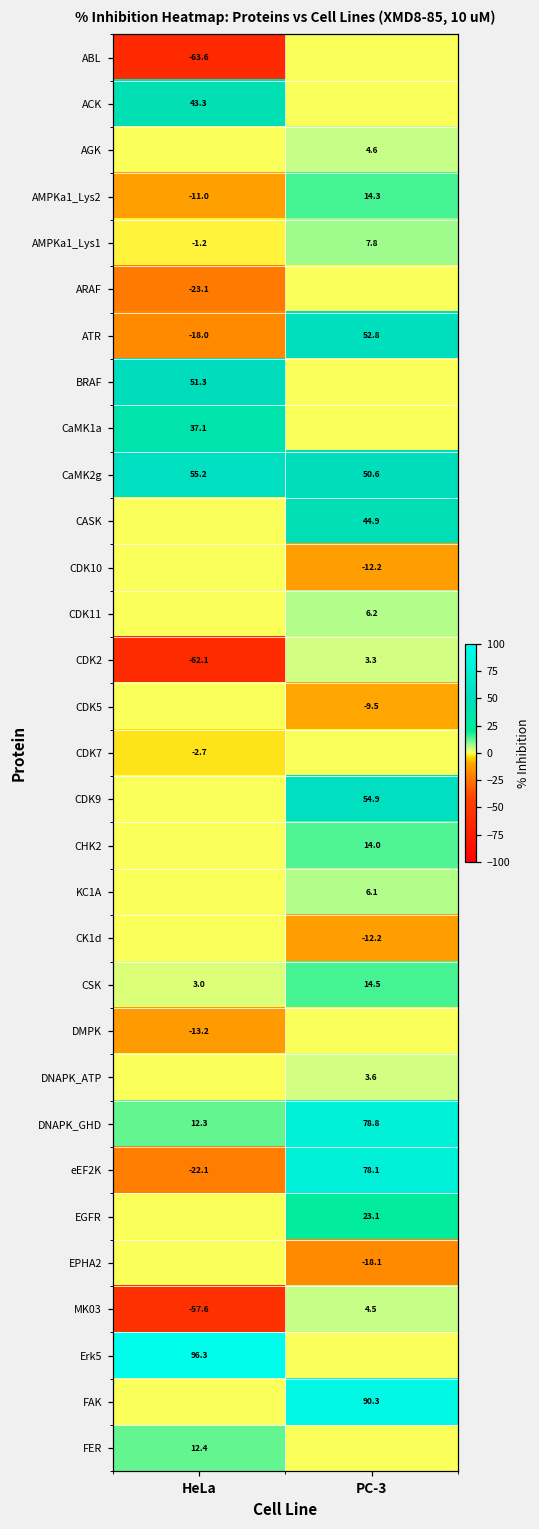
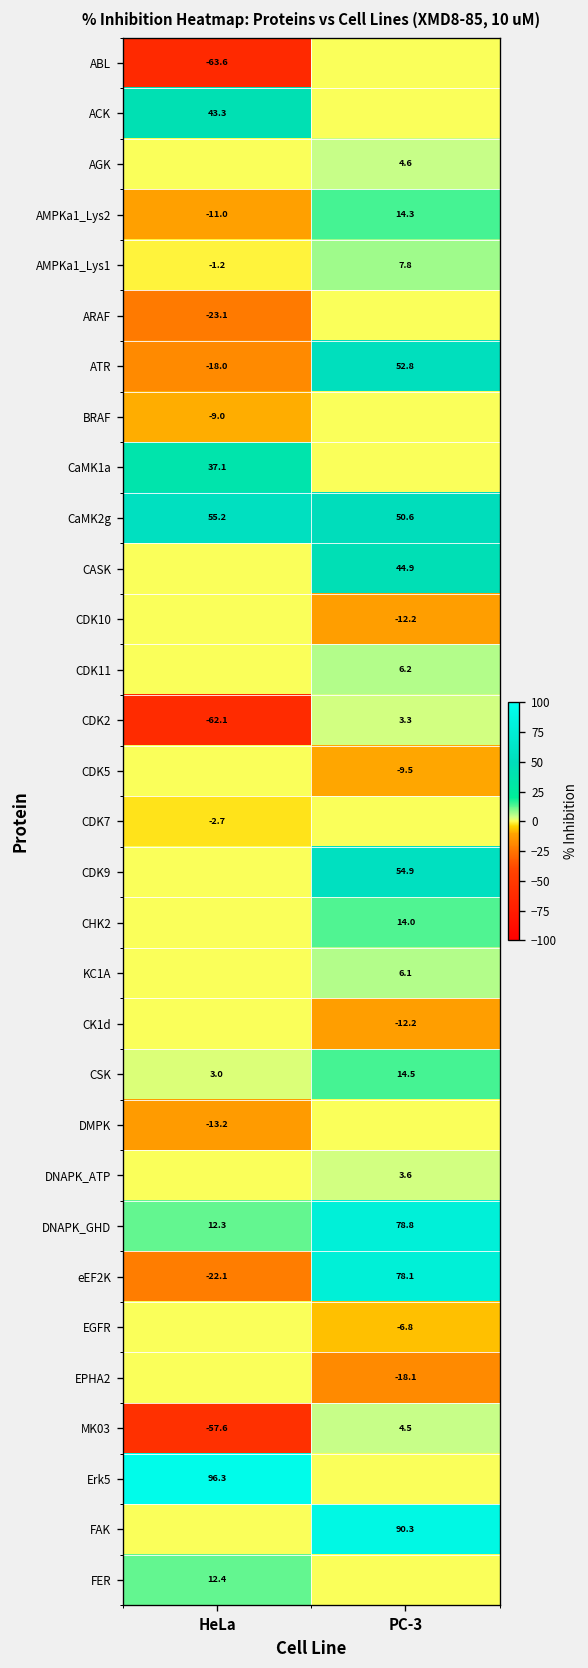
BRAF, HeLa: 51.3 -> -9.0
EGFR, PC-3: 23.1 -> -6.8
